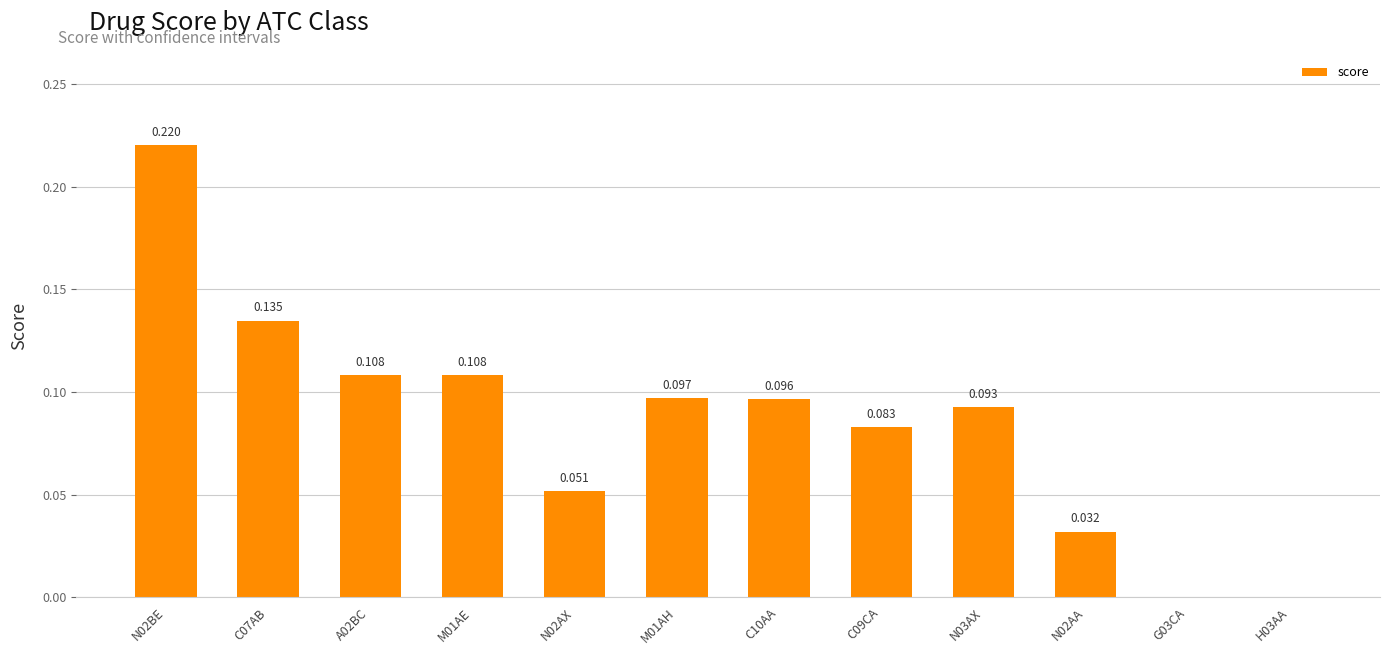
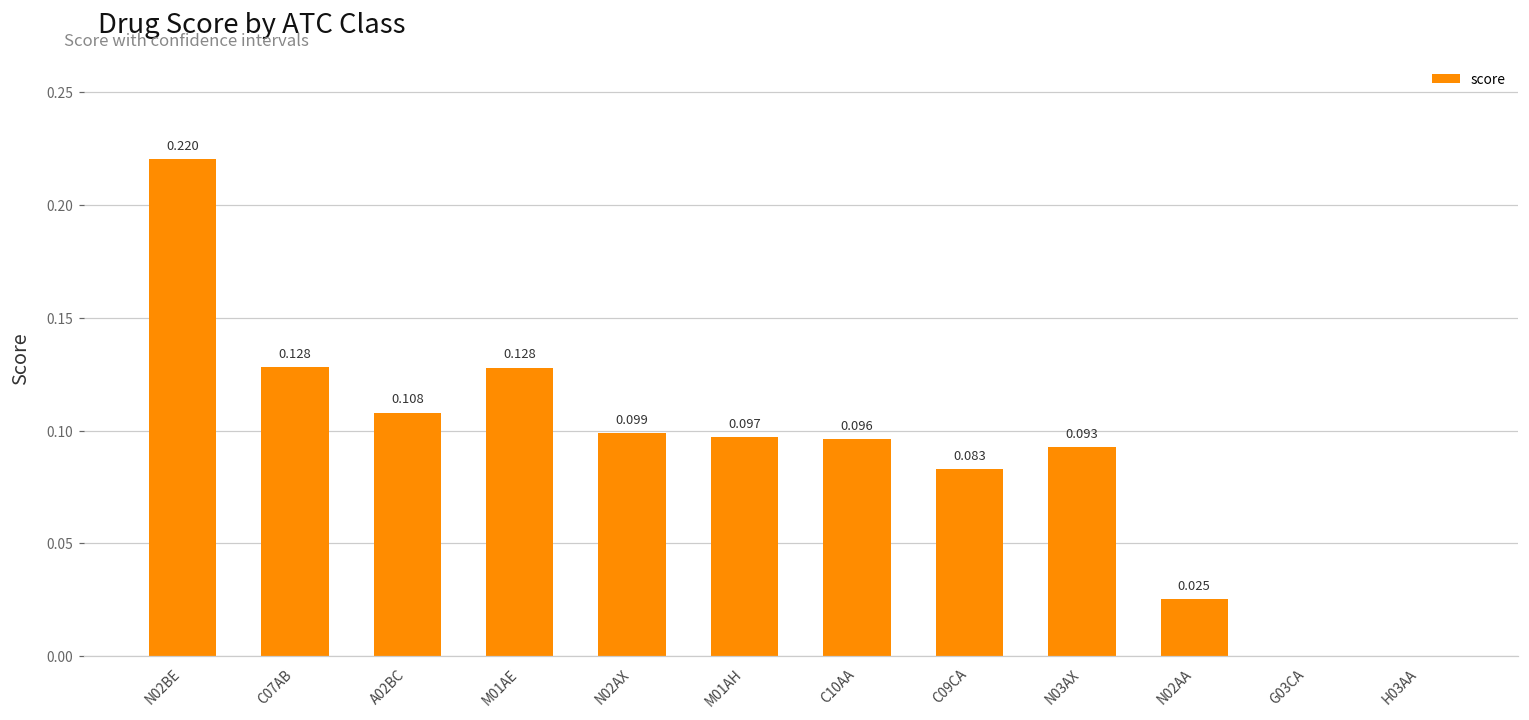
C07AB: 0.135 -> 0.128
M01AE: 0.108 -> 0.128
N02AX: 0.051 -> 0.099
N02AA: 0.032 -> 0.025
